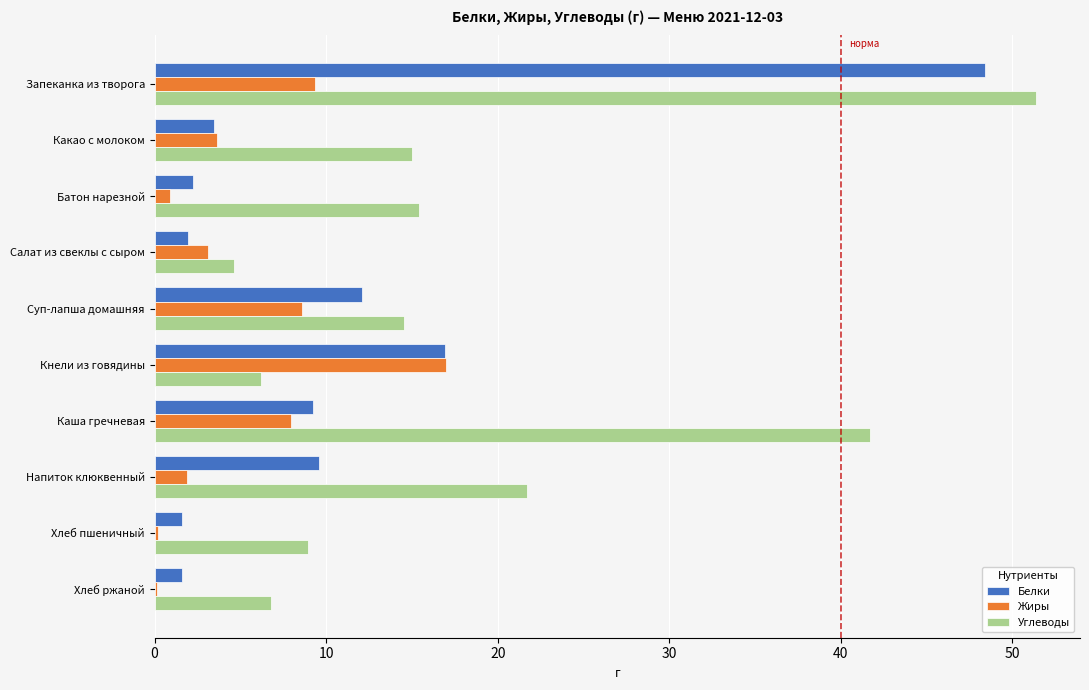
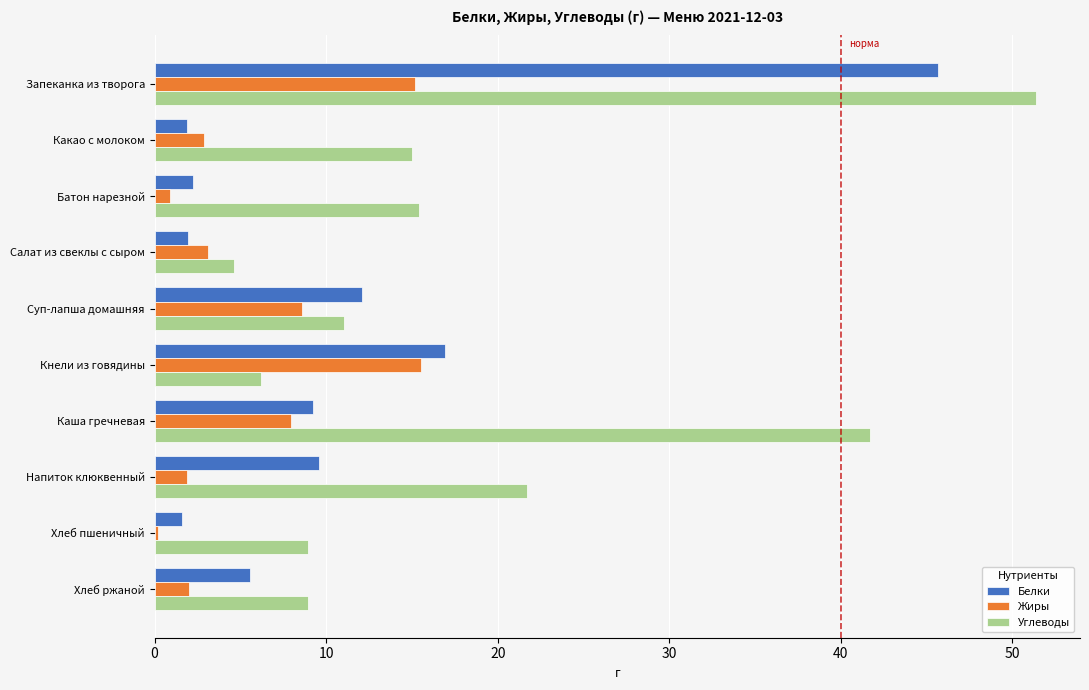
Белки, Запеканка из творога: 48.4 -> 45.7
Жиры, Запеканка из творога: 9.4 -> 15.2
Белки, Какао с молоком: 3.5 -> 1.9
Жиры, Какао с молоком: 3.6 -> 2.9
Углеводы, Суп-лапша домашняя: 14.5 -> 11.1
Жиры, Кнели из говядины: 17.0 -> 15.5
Белки, Хлеб ржаной: 1.6 -> 5.6
Жиры, Хлеб ржаной: 0.1 -> 2.0
Углеводы, Хлеб ржаной: 6.8 -> 8.9
